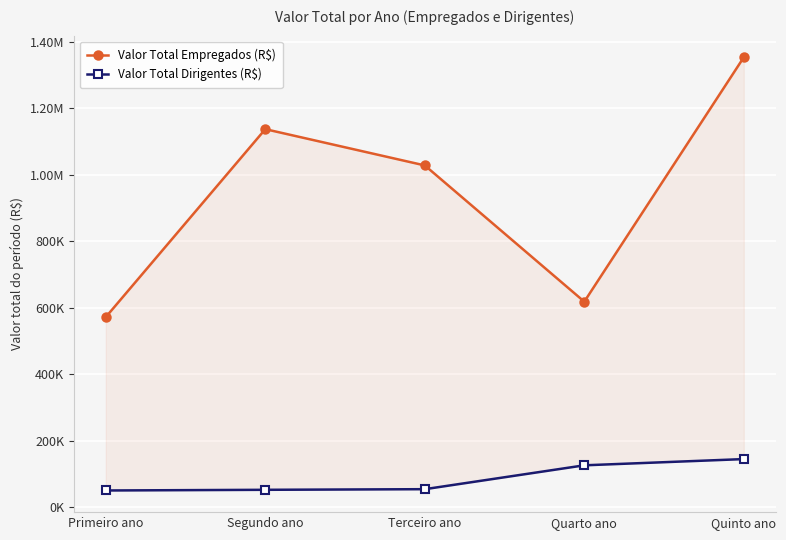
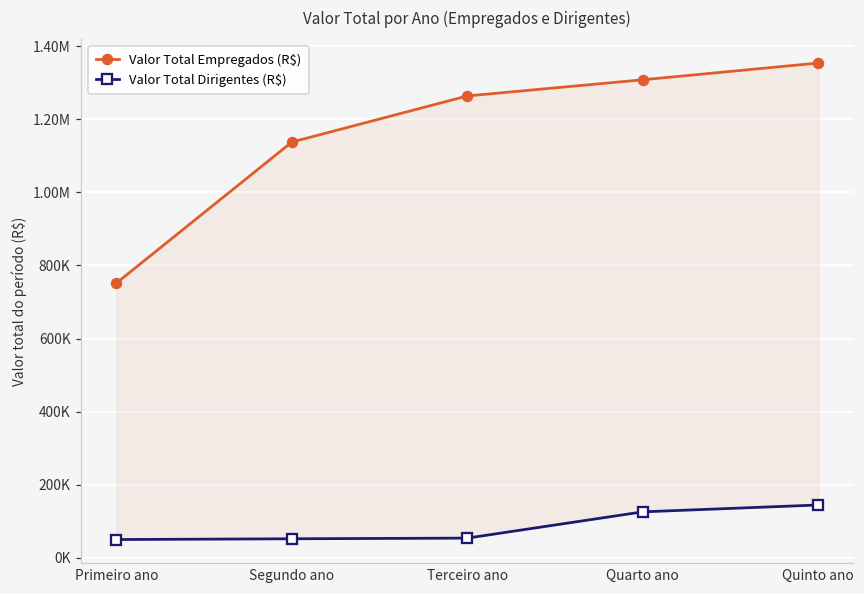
Valor Total Empregados (R$), Primeiro ano: 570000 -> 750000
Valor Total Empregados (R$), Terceiro ano: 1030000 -> 1260000
Valor Total Empregados (R$), Quarto ano: 620000 -> 1310000
